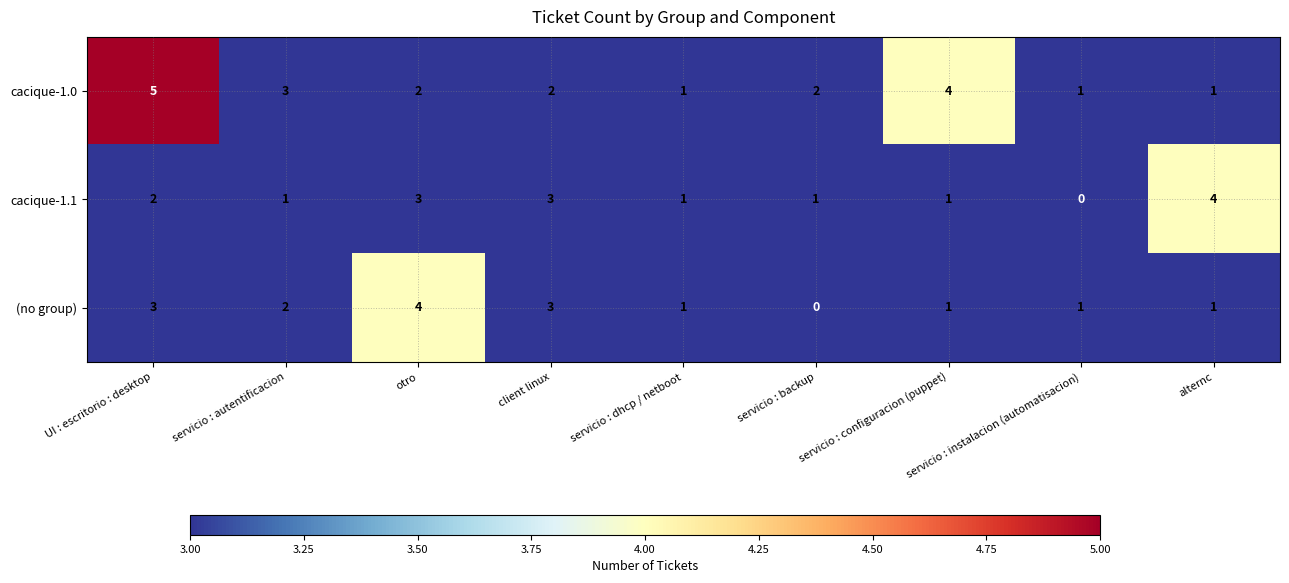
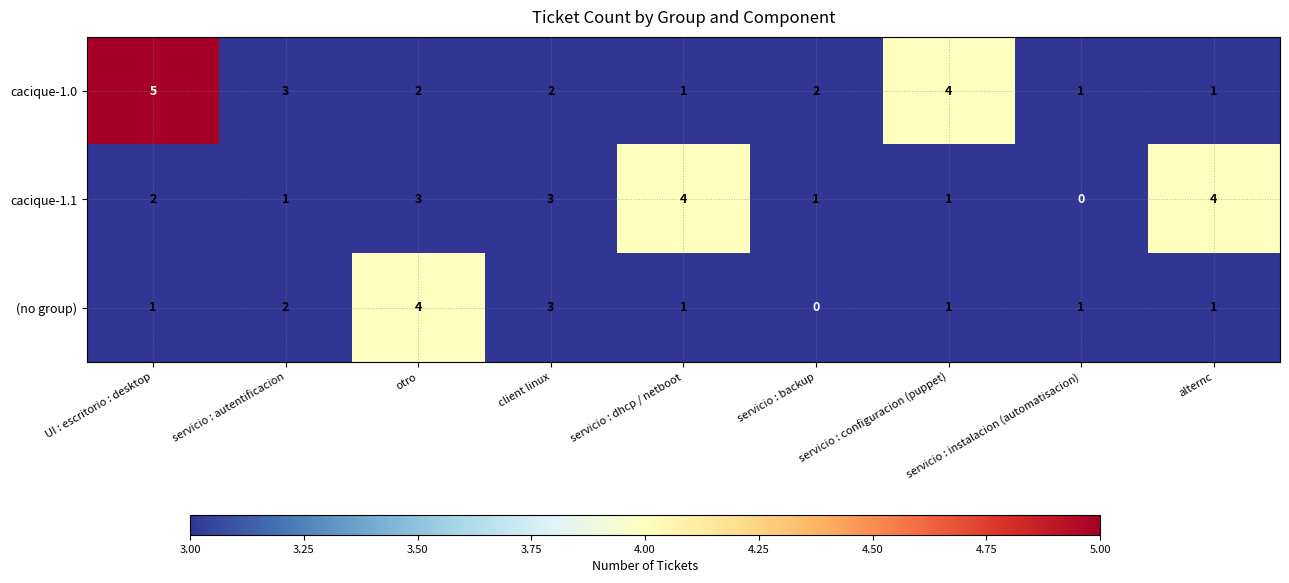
cacique-1.1, servicio : dhcp / netboot: 1 -> 4
(no group), UI : escritorio : desktop: 3 -> 1
